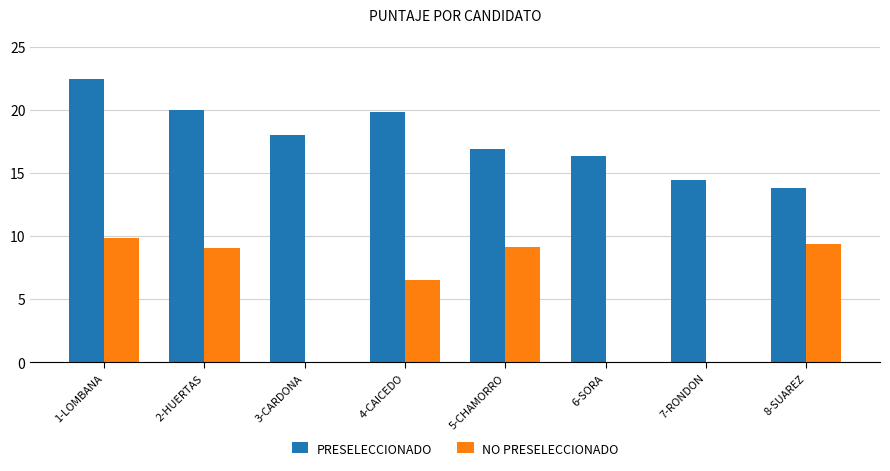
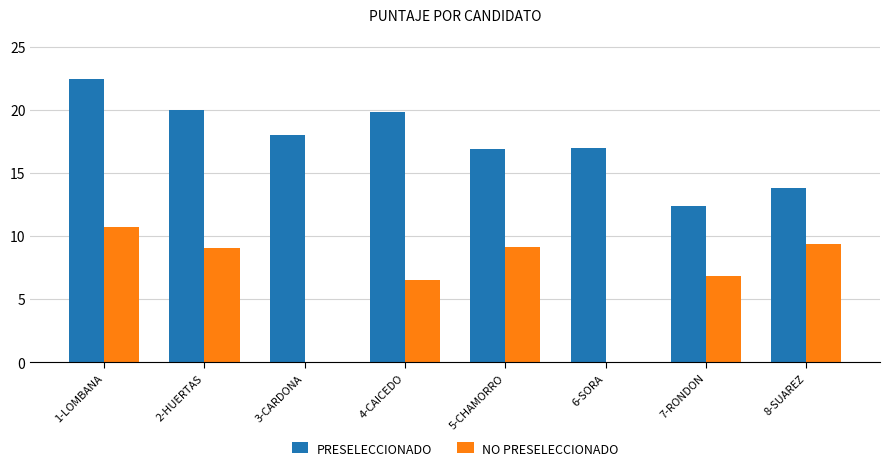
NO PRESELECCIONADO, 1-LOMBANA: 9.9 -> 10.7
PRESELECCIONADO, 6-SORA: 16.4 -> 17.0
PRESELECCIONADO, 7-RONDON: 14.4 -> 12.3
NO PRESELECCIONADO, 7-RONDON: 0.0 -> 6.8
